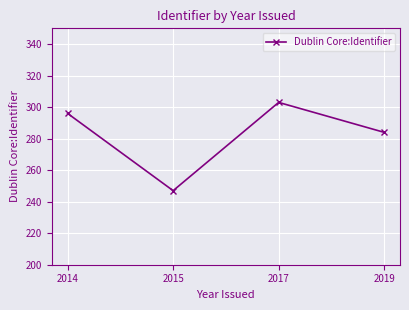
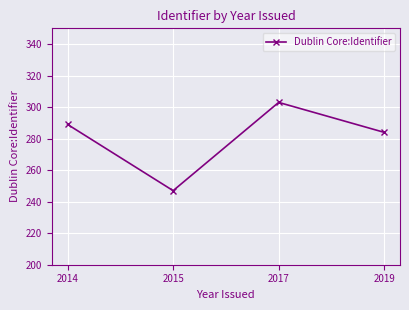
2014: 296 -> 289
